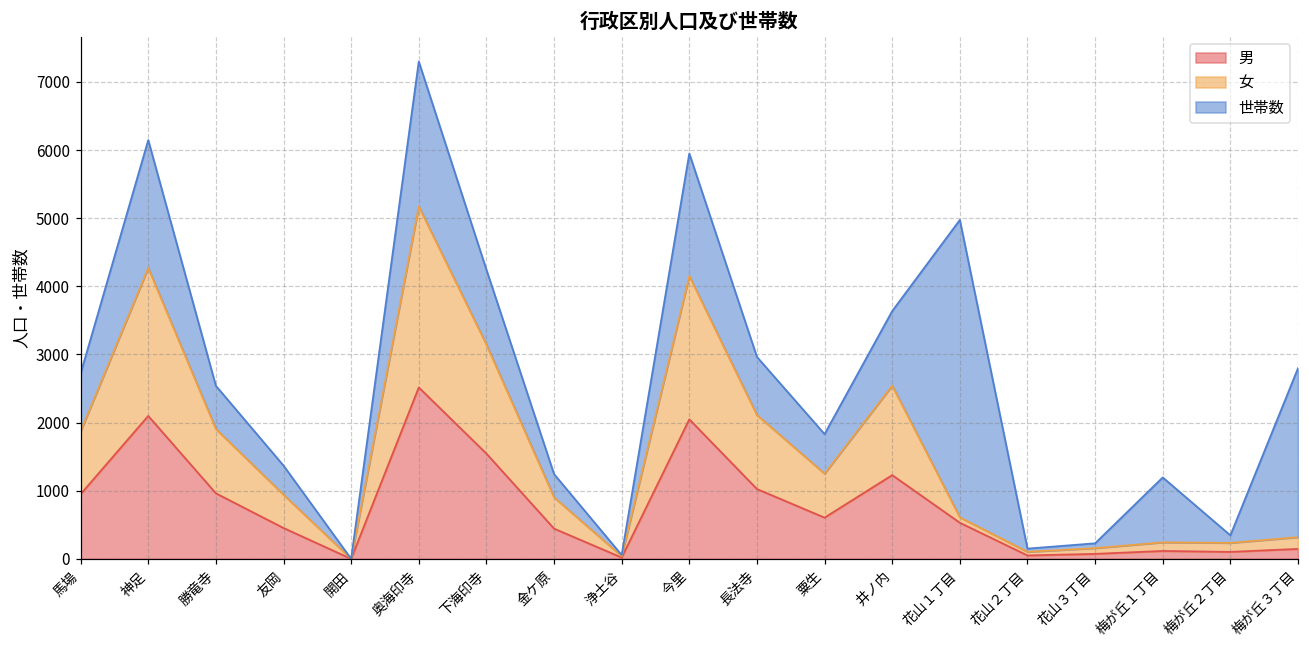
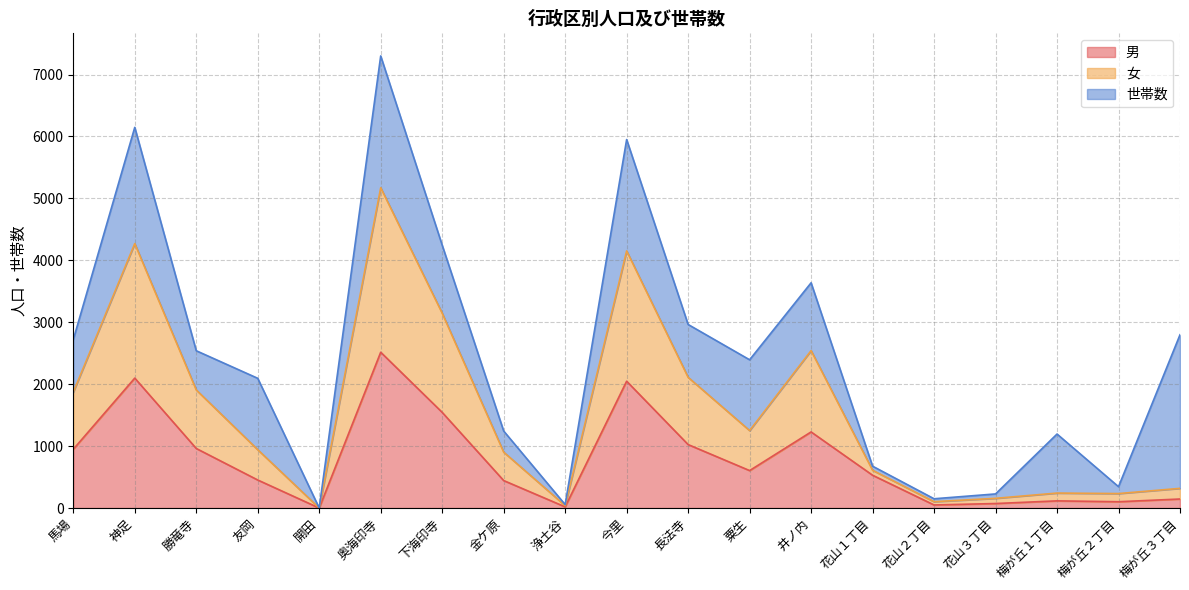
世帯数, 友岡: 400 -> 1200
世帯数, 粟生: 600 -> 1100
世帯数, 花山１丁目: 4400 -> 100
